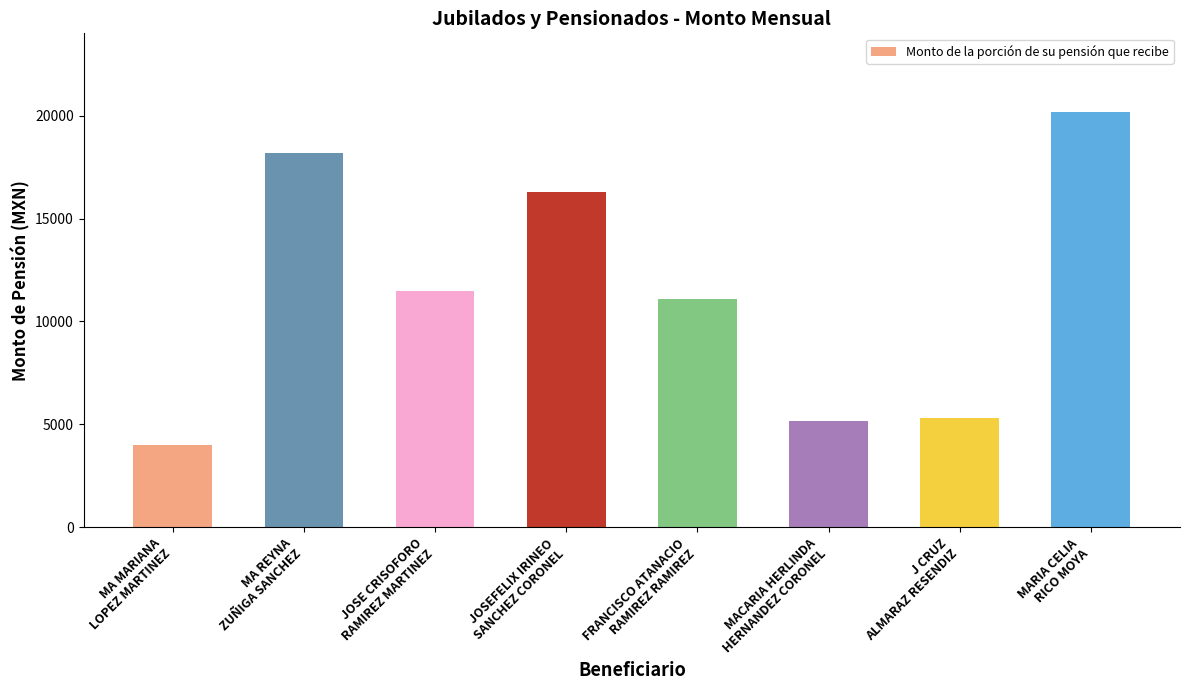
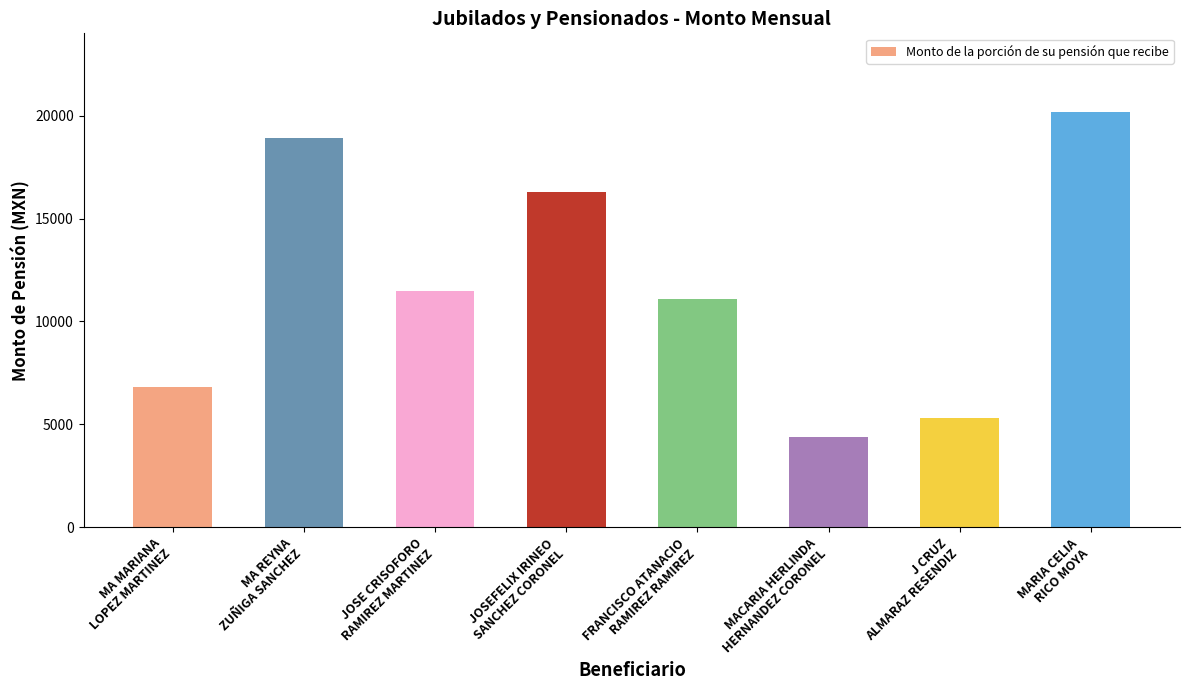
MA MARIANA LOPEZ MARTINEZ: 4000 -> 6800
MA REYNA ZUÑIGA SANCHEZ: 18200 -> 18900
MACARIA HERLINDA HERNANDEZ CORONEL: 5200 -> 4400
